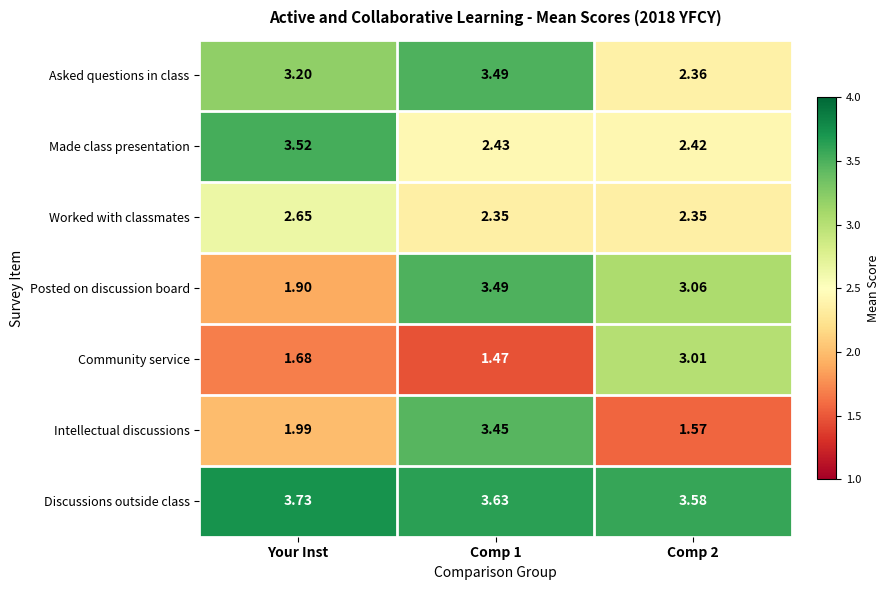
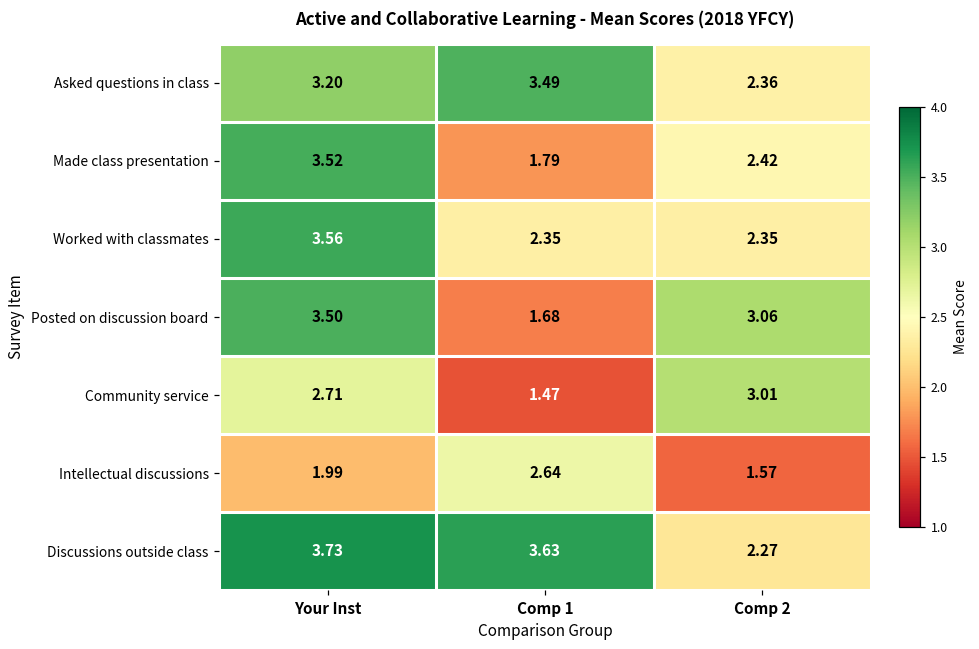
Made class presentation, Comp 1: 2.43 -> 1.79
Worked with classmates, Your Inst: 2.65 -> 3.56
Posted on discussion board, Your Inst: 1.90 -> 3.50
Posted on discussion board, Comp 1: 3.49 -> 1.68
Community service, Your Inst: 1.68 -> 2.71
Intellectual discussions, Comp 1: 3.45 -> 2.64
Discussions outside class, Comp 2: 3.58 -> 2.27
